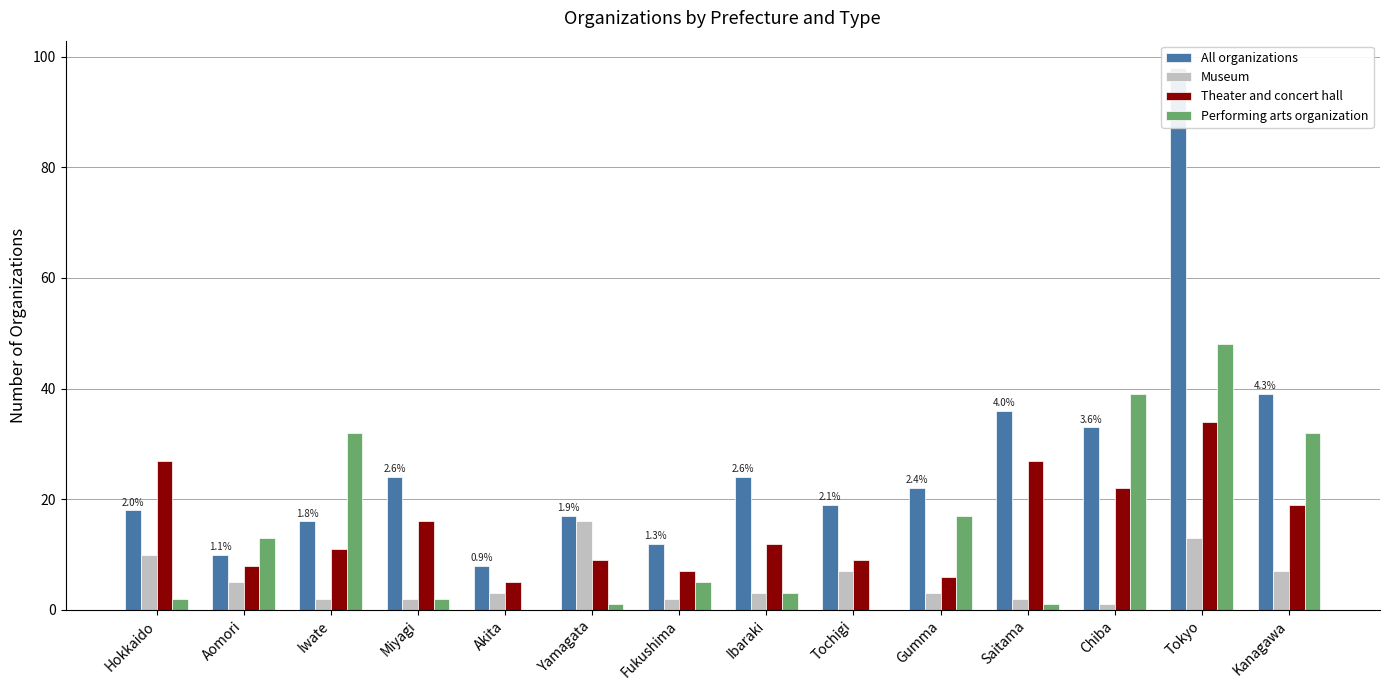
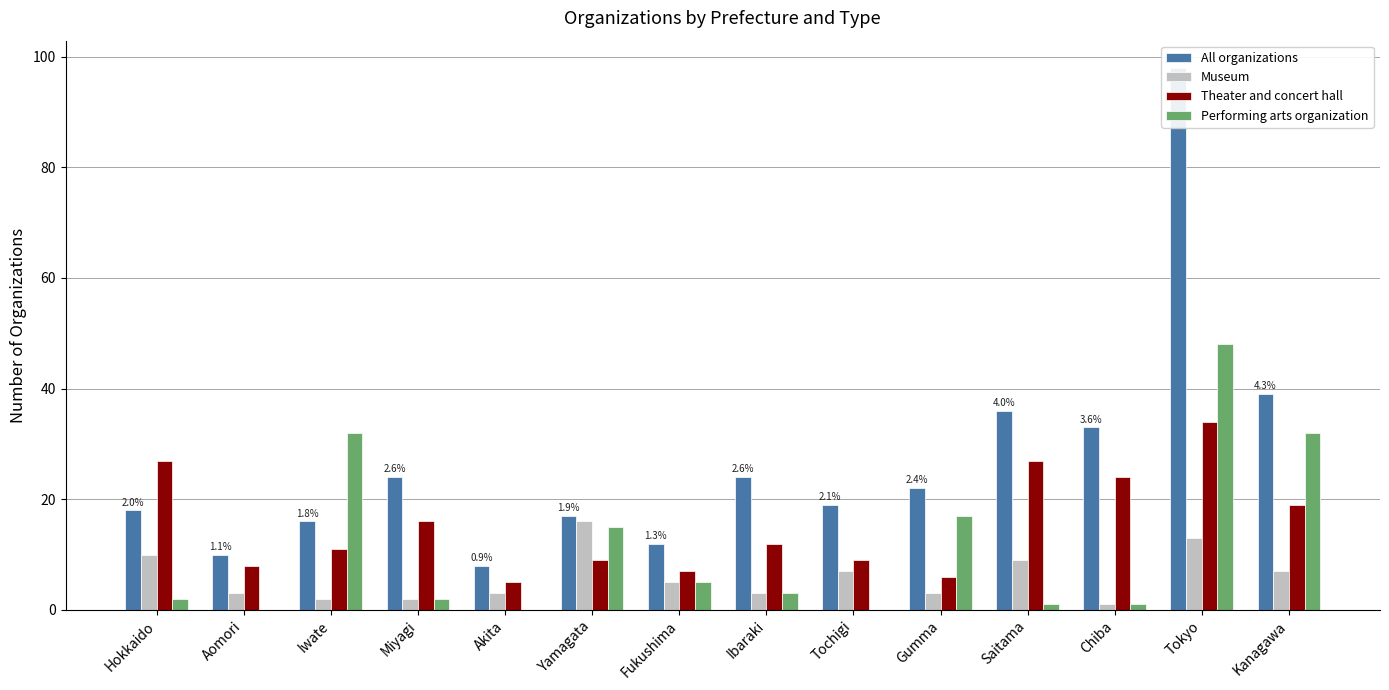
Museum, Aomori: 5 -> 3
Performing arts organization, Aomori: 13 -> 0
Performing arts organization, Yamagata: 1 -> 15
Museum, Fukushima: 2 -> 5
Museum, Saitama: 2 -> 9
Theater and concert hall, Chiba: 22 -> 24
Performing arts organization, Chiba: 39 -> 1
